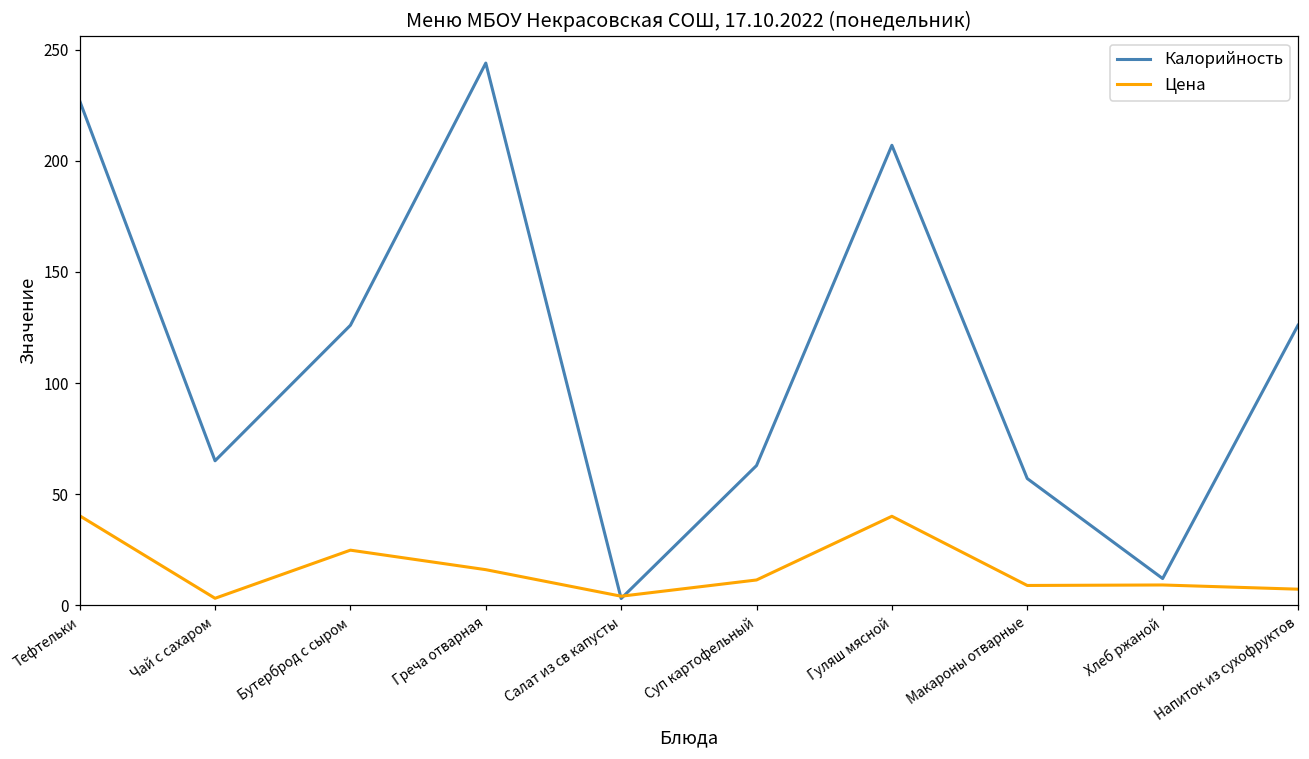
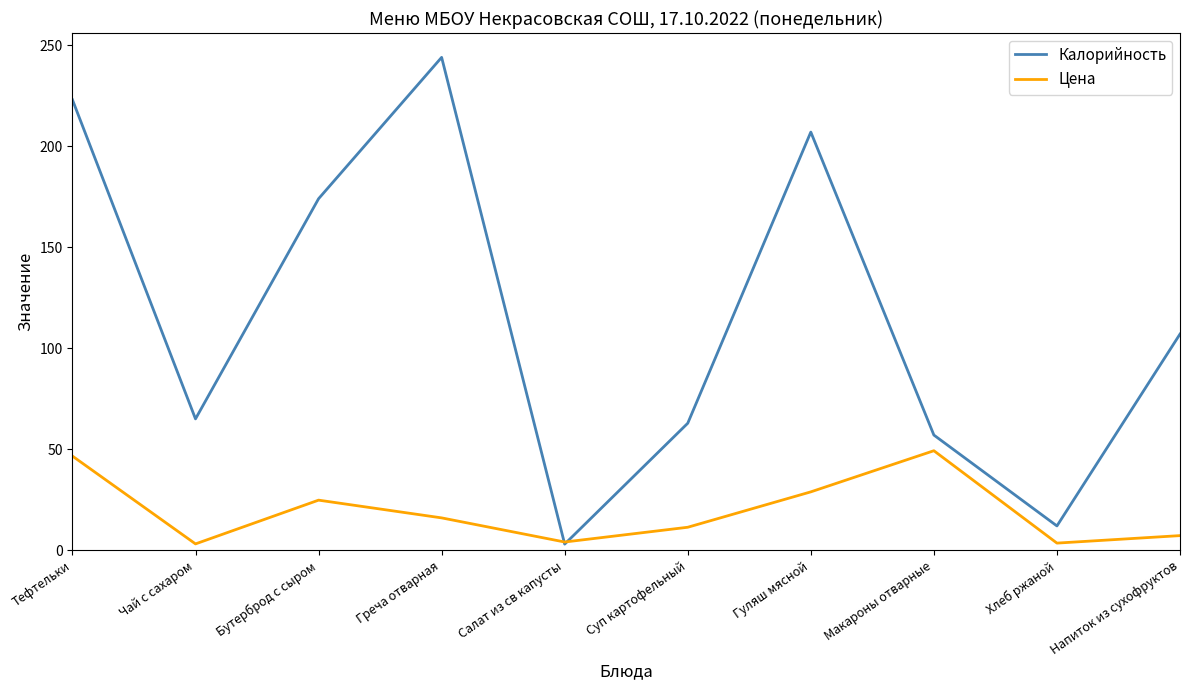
Калорийность, Тефтельки: 227 -> 223
Цена, Тефтельки: 40 -> 47
Калорийность, Бутерброд с сыром: 126 -> 174
Цена, Гуляш мясной: 40 -> 29
Цена, Макароны отварные: 9 -> 49
Цена, Хлеб ржаной: 9 -> 4
Калорийность, Напиток из сухофруктов: 126 -> 107
